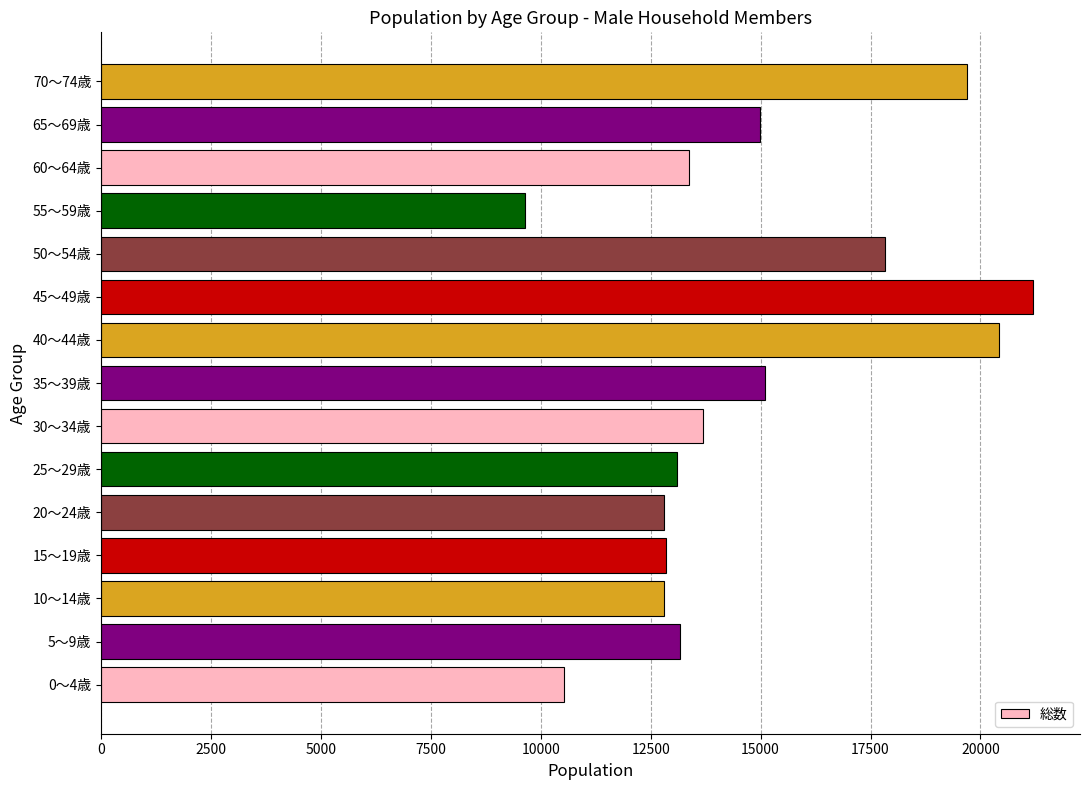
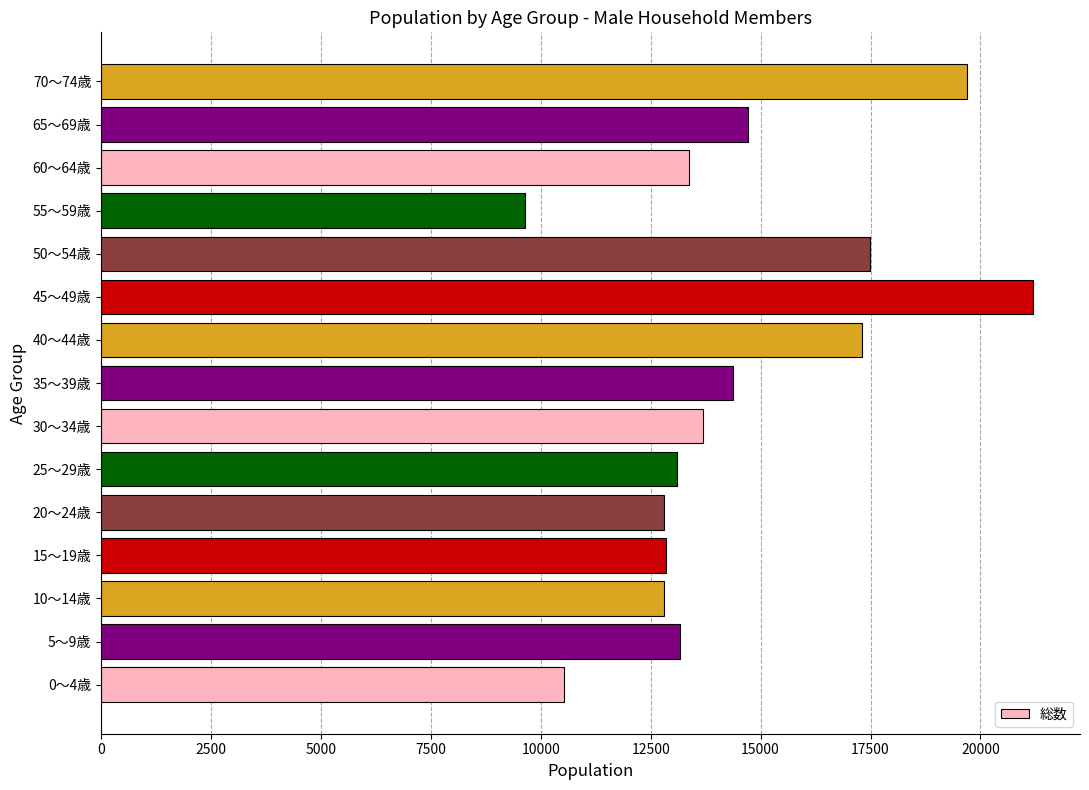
65～69歳: 15000 -> 14700
50～54歳: 17800 -> 17500
40～44歳: 20400 -> 17300
35～39歳: 15100 -> 14400
